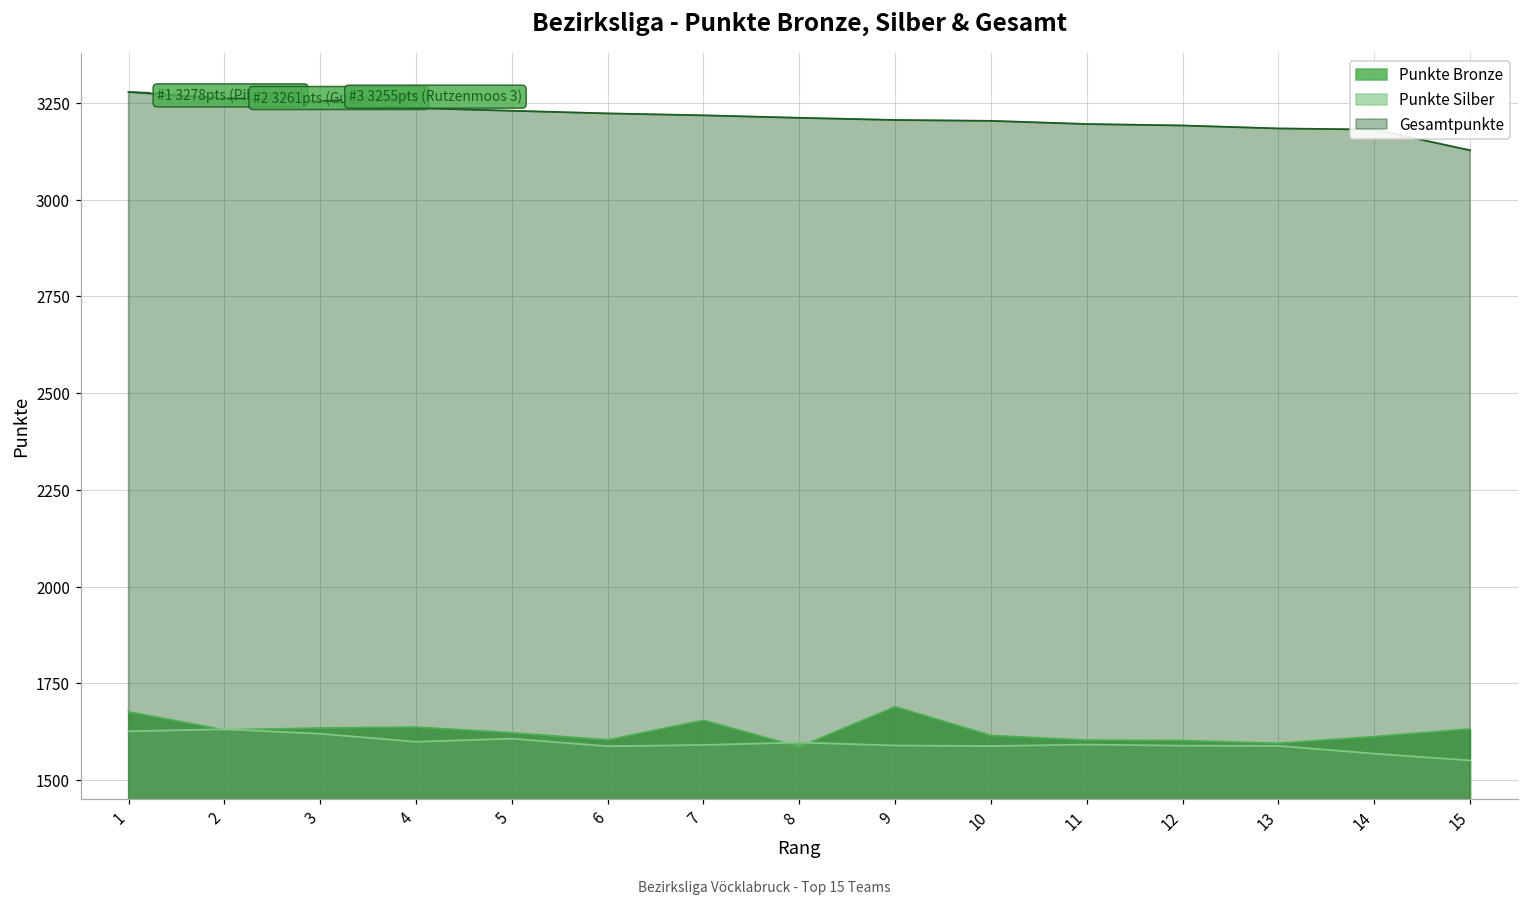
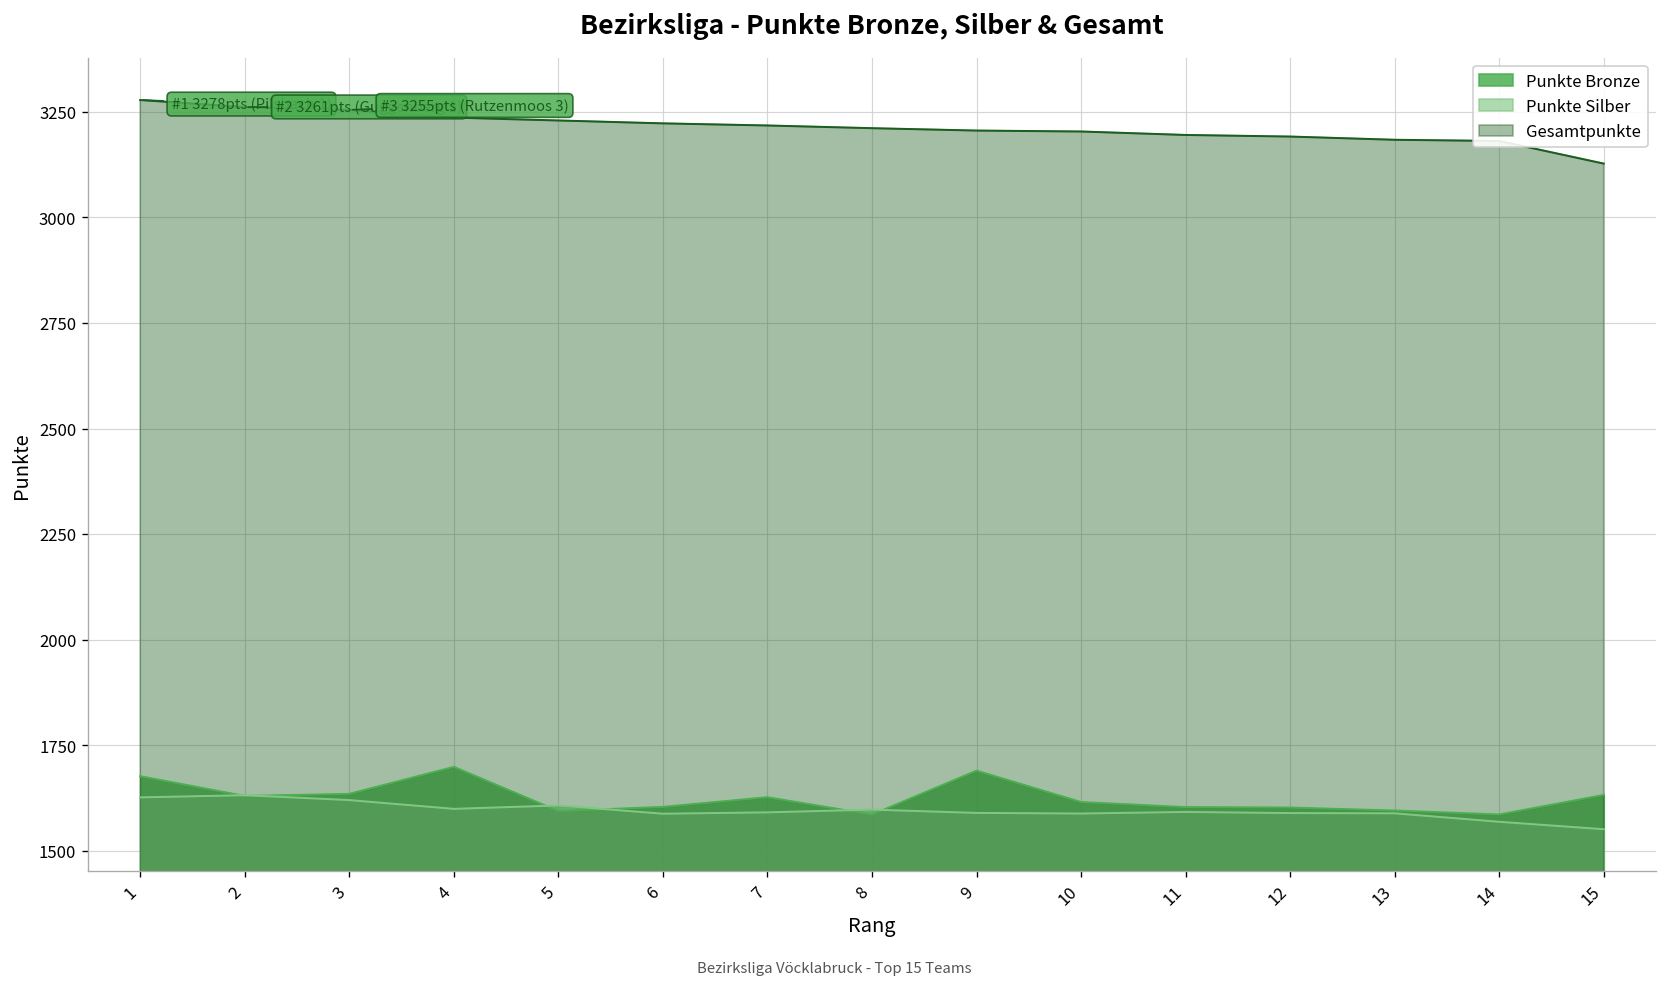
Punkte Bronze, 4: 1640 -> 1700
Punkte Bronze, 5: 1620 -> 1590
Punkte Bronze, 7: 1650 -> 1630
Punkte Bronze, 14: 1610 -> 1590
